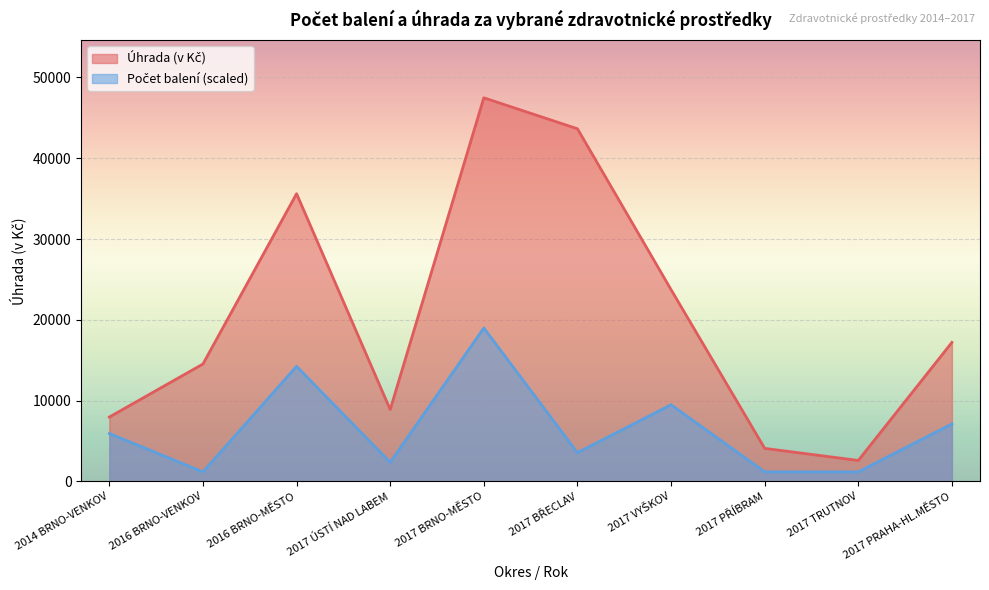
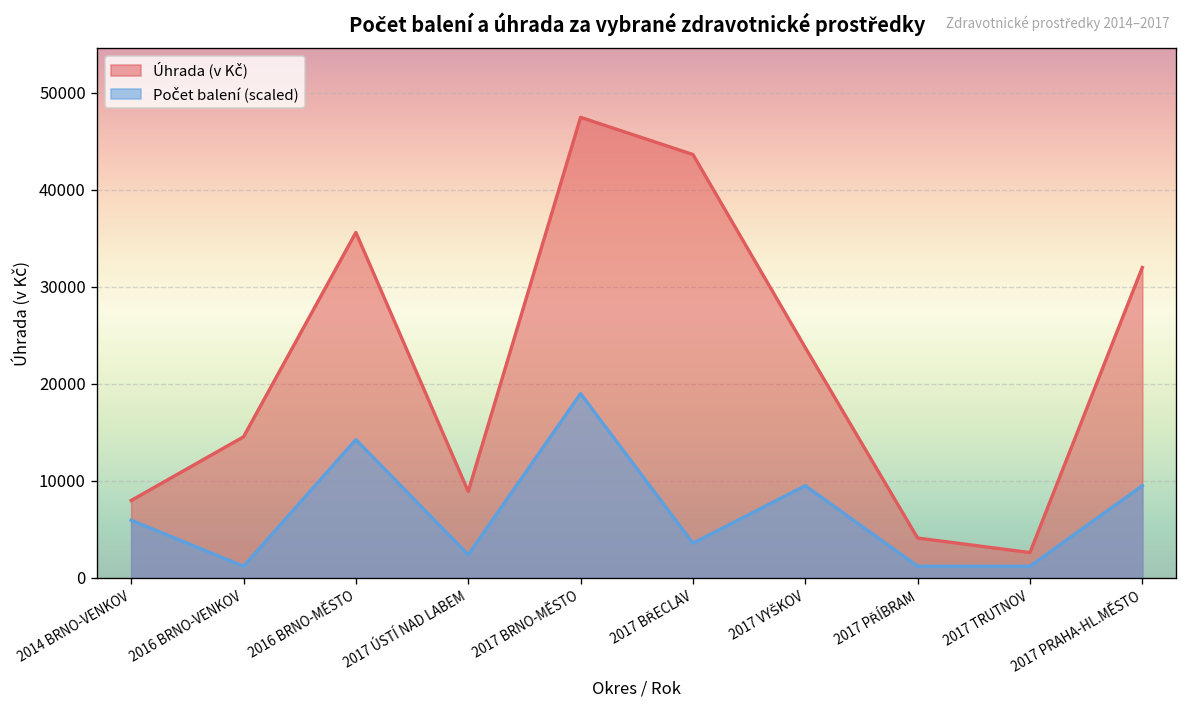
Úhrada (v Kč), 2017 PRAHA-HL.MĚSTO: 17000 -> 32000
Počet balení (scaled), 2017 PRAHA-HL.MĚSTO: 7000 -> 9000
